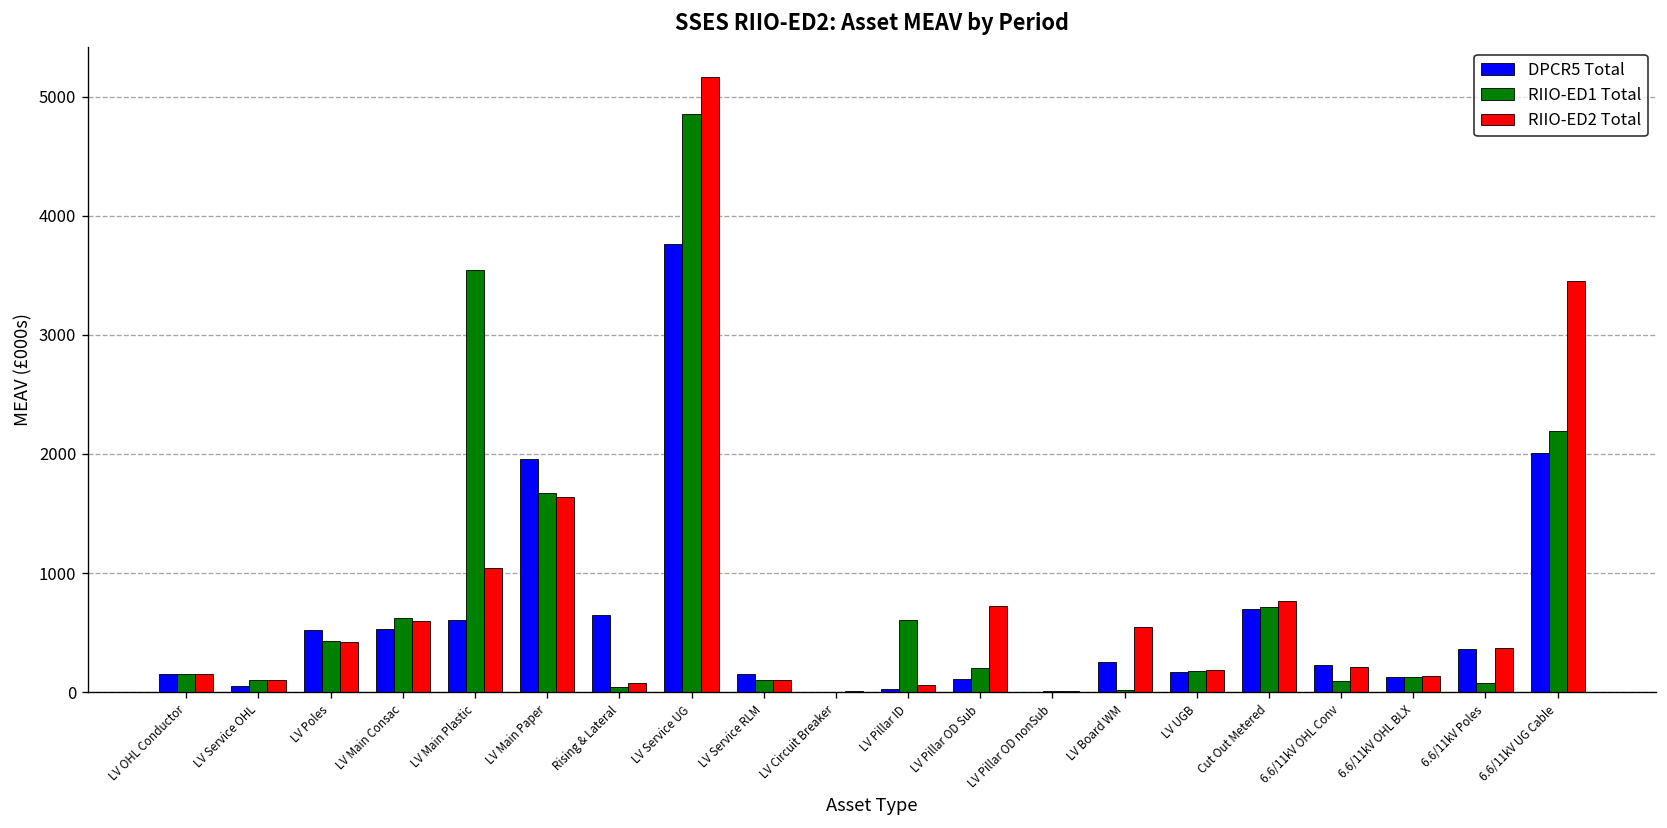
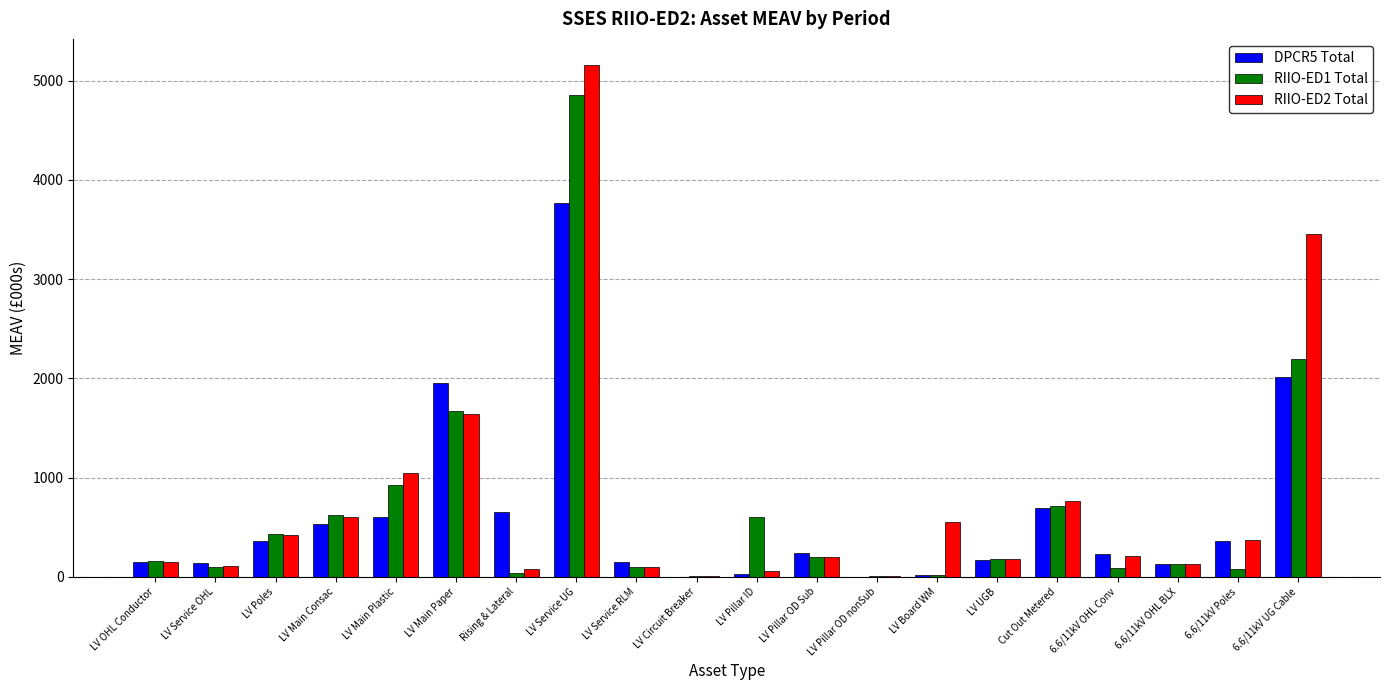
DPCR5 Total, LV Service OHL: 0 -> 100
DPCR5 Total, LV Poles: 500 -> 400
RIIO-ED1 Total, LV Main Plastic: 3500 -> 900
DPCR5 Total, LV Pillar OD Sub: 100 -> 200
RIIO-ED2 Total, LV Pillar OD Sub: 700 -> 200
DPCR5 Total, LV Board WM: 300 -> 0
